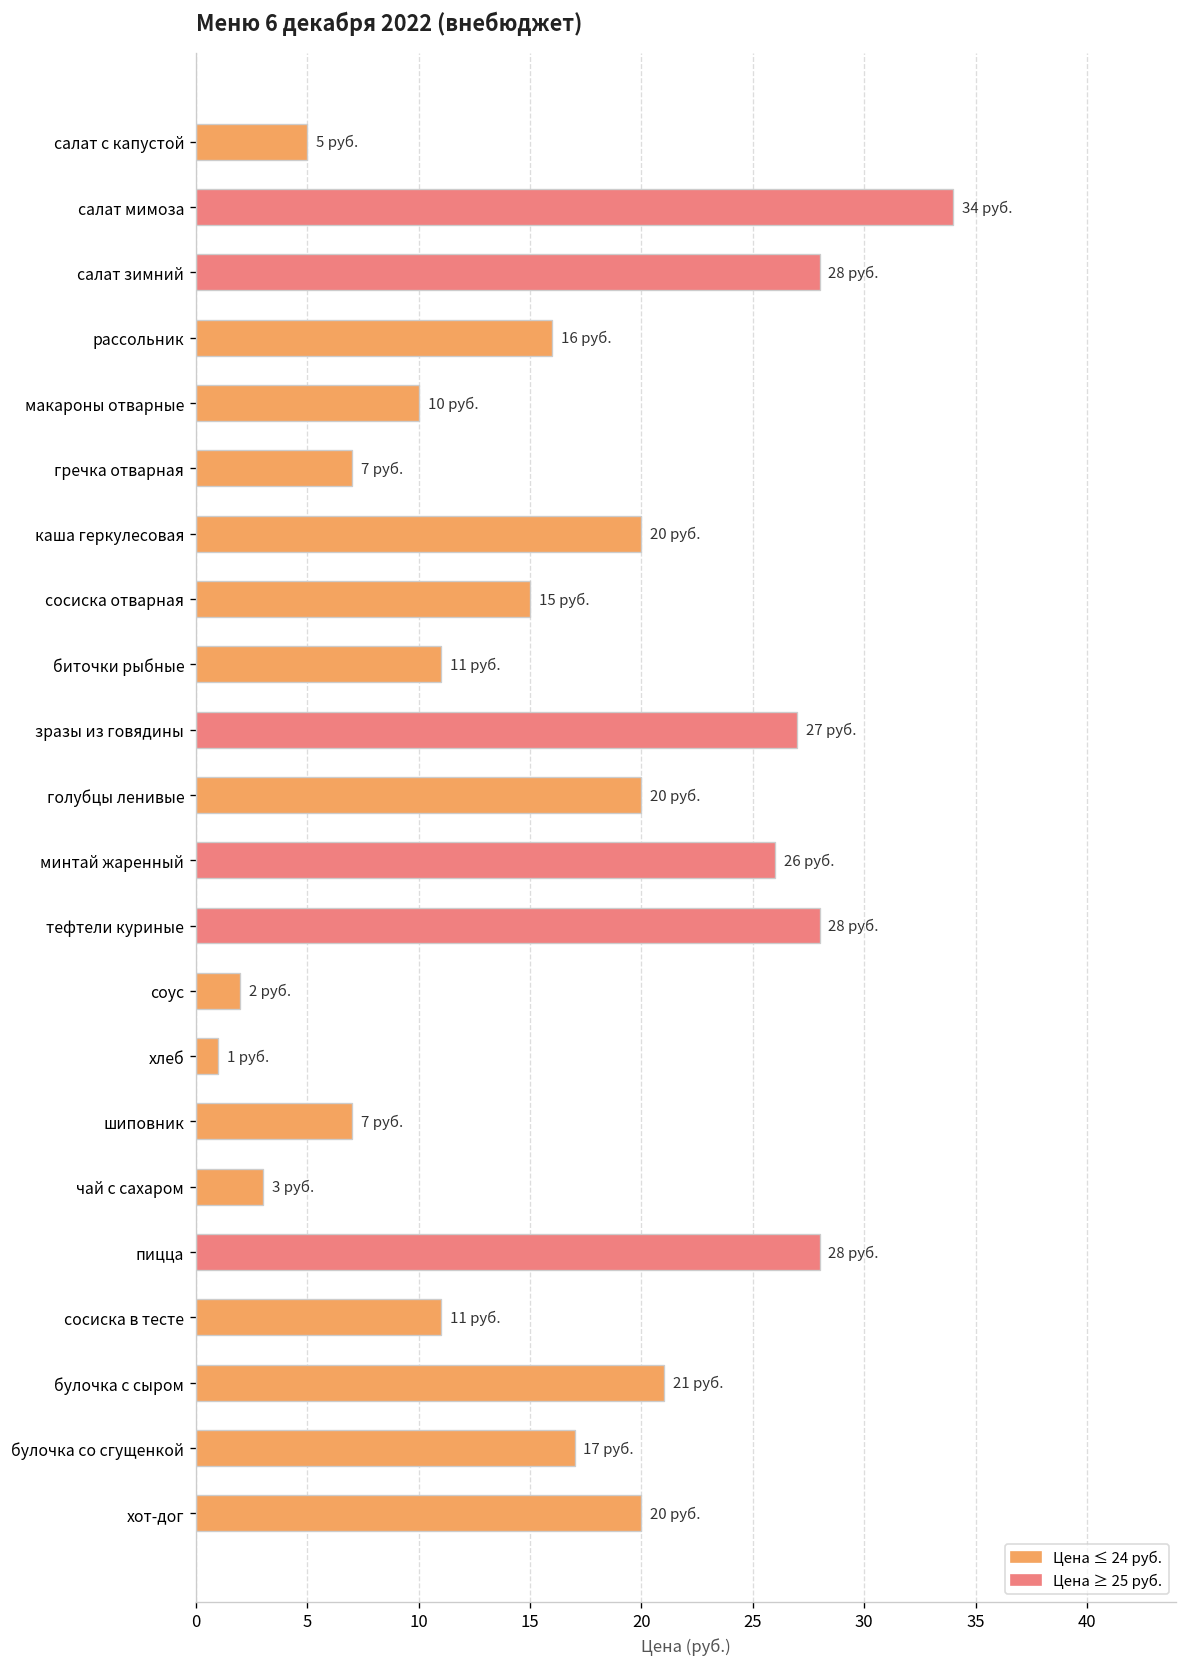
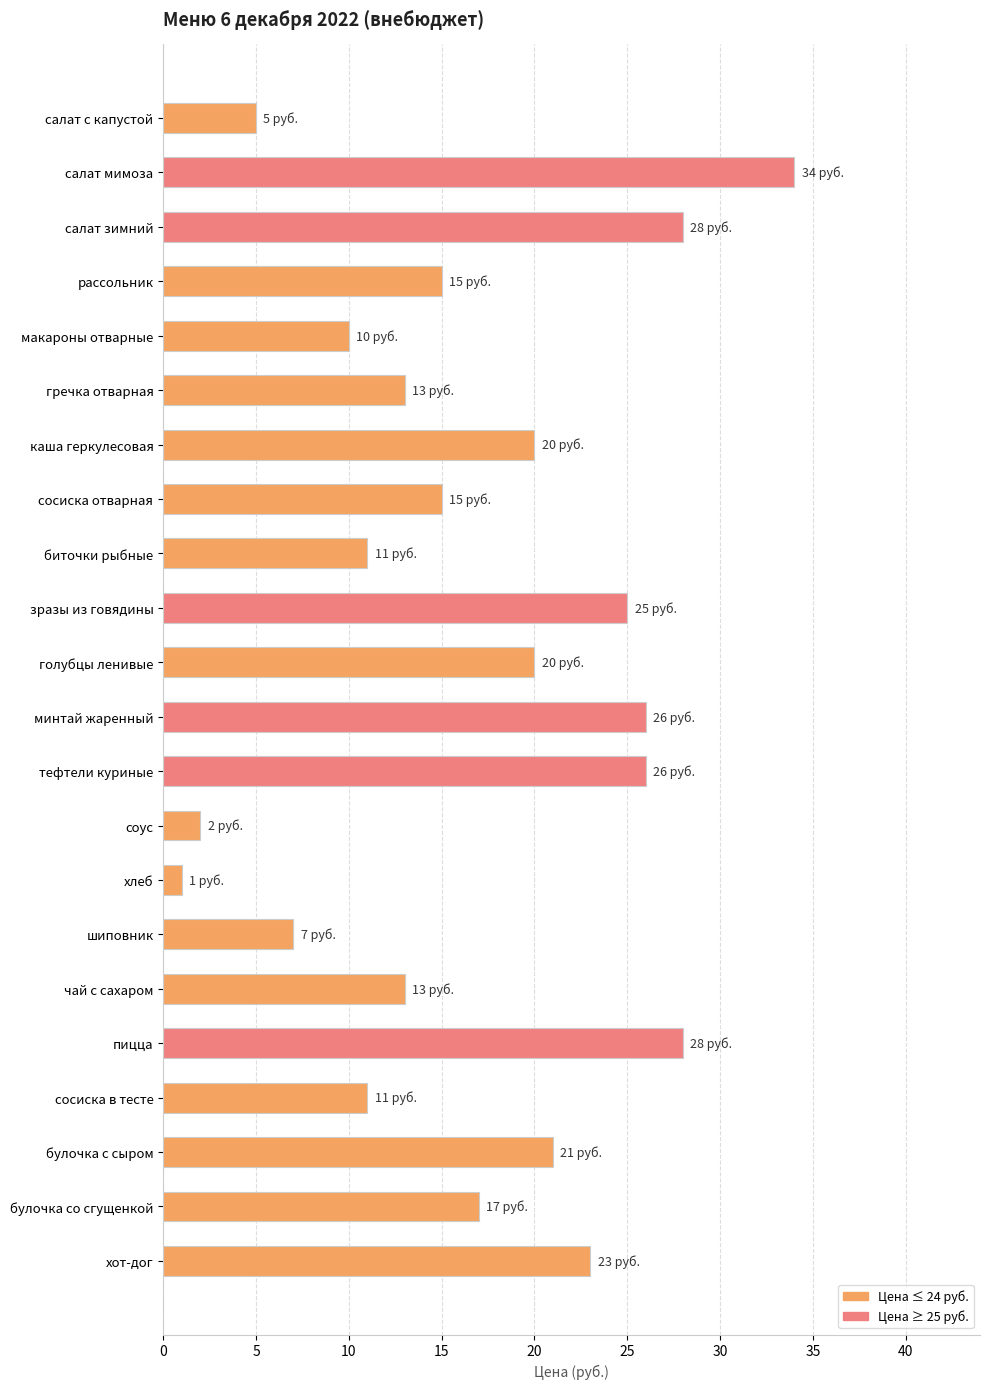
рассольник: 16 -> 15
гречка отварная: 7 -> 13
зразы из говядины: 27 -> 25
тефтели куриные: 28 -> 26
чай с сахаром: 3 -> 13
хот-дог: 20 -> 23
